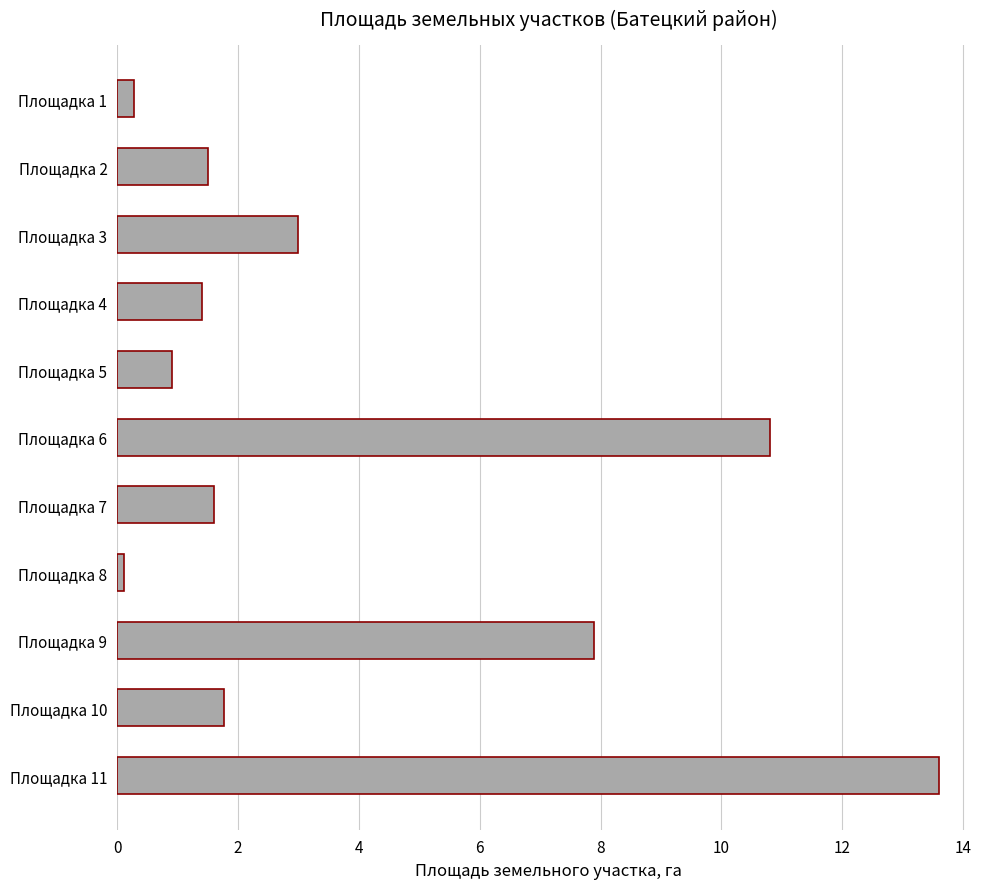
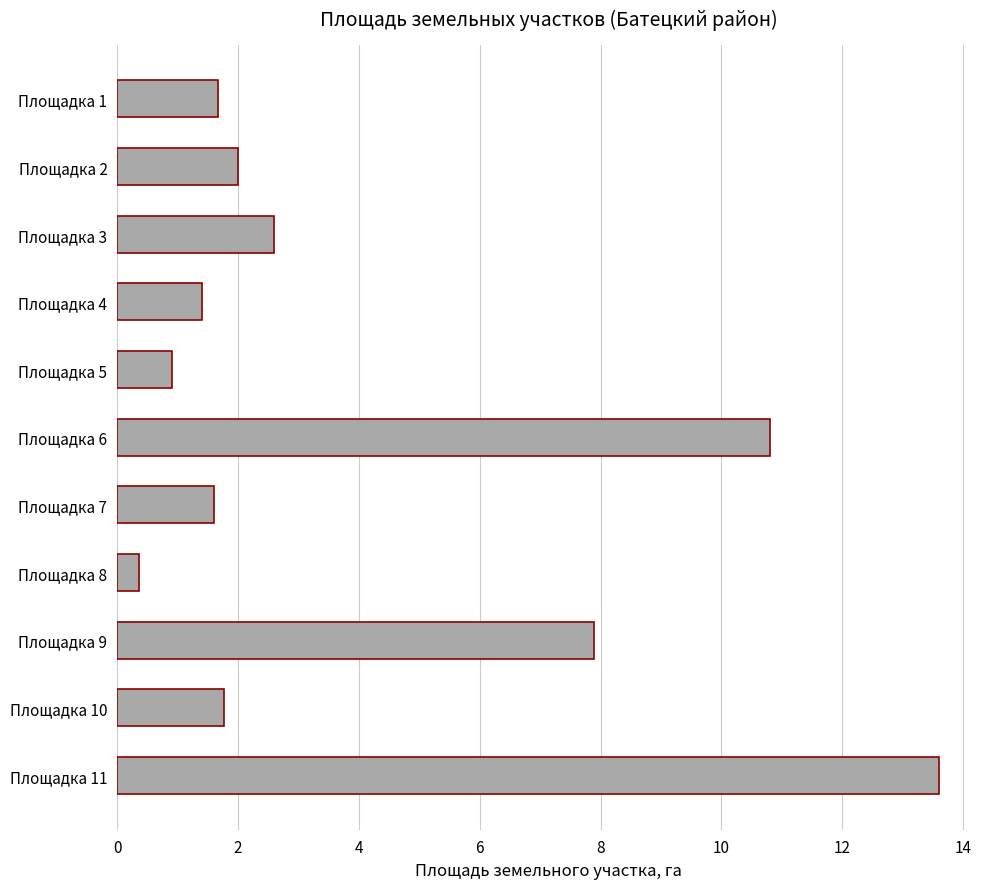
Площадка 1: 0.3 -> 1.7
Площадка 2: 1.5 -> 2.0
Площадка 3: 3.0 -> 2.6
Площадка 8: 0.1 -> 0.4
